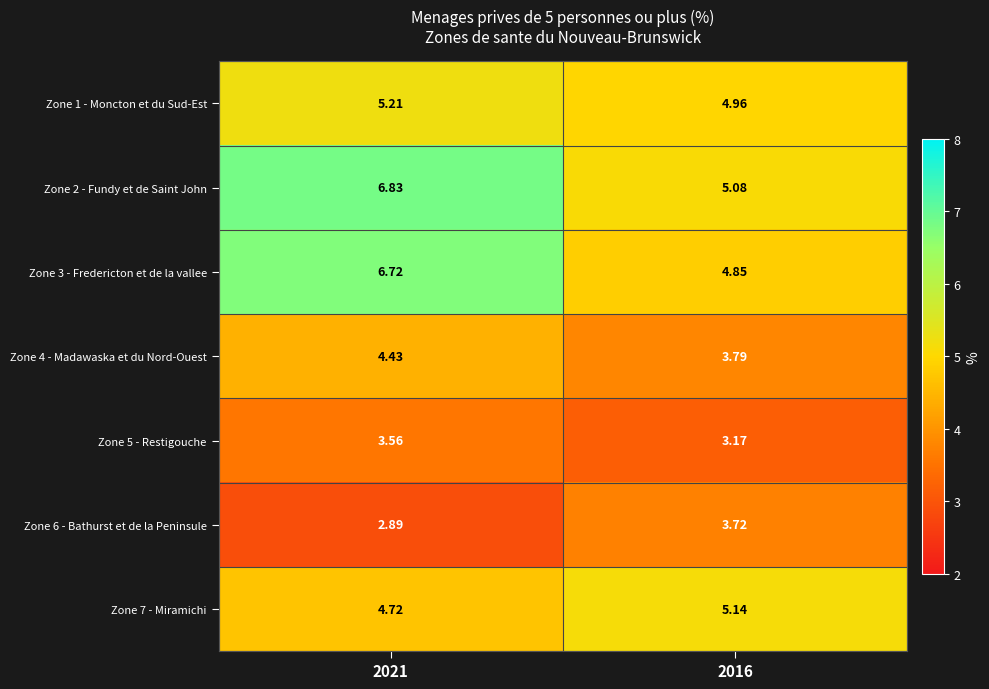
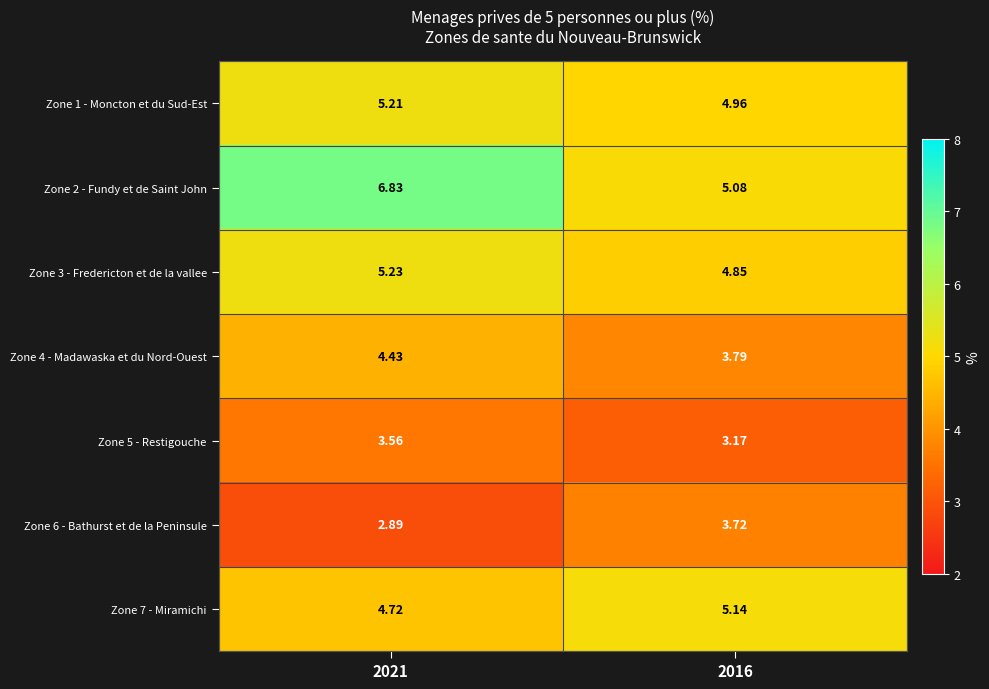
Zone 3 - Fredericton et de la vallee, 2021: 6.72 -> 5.23
